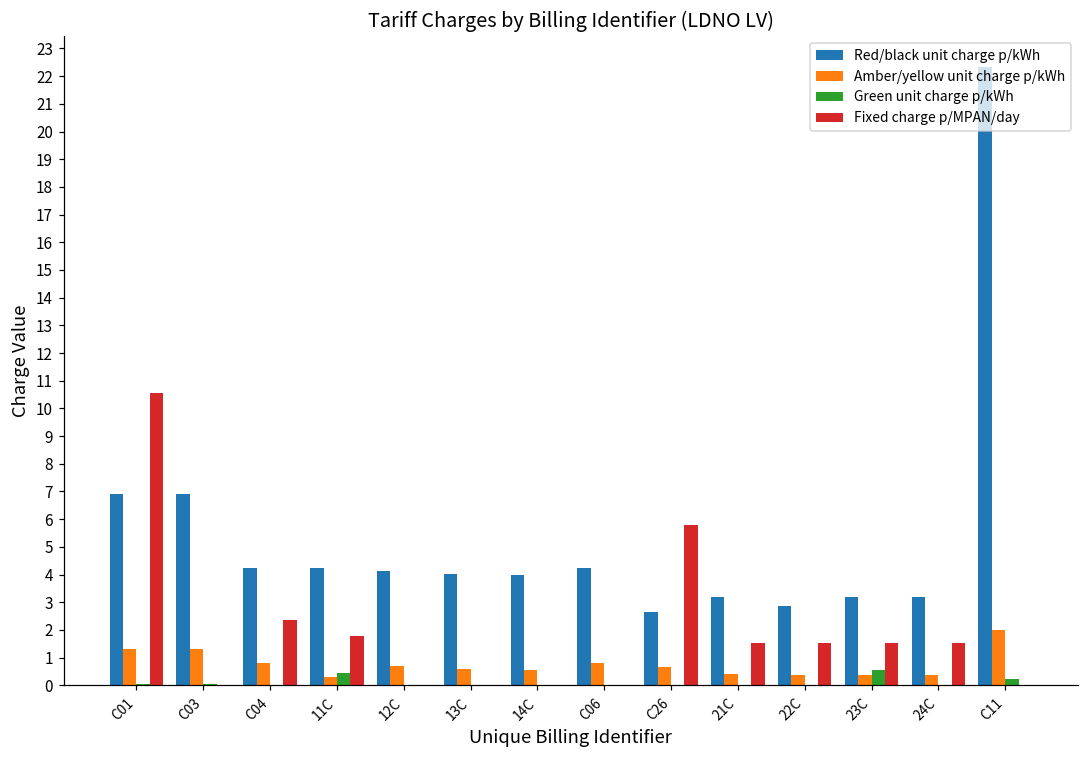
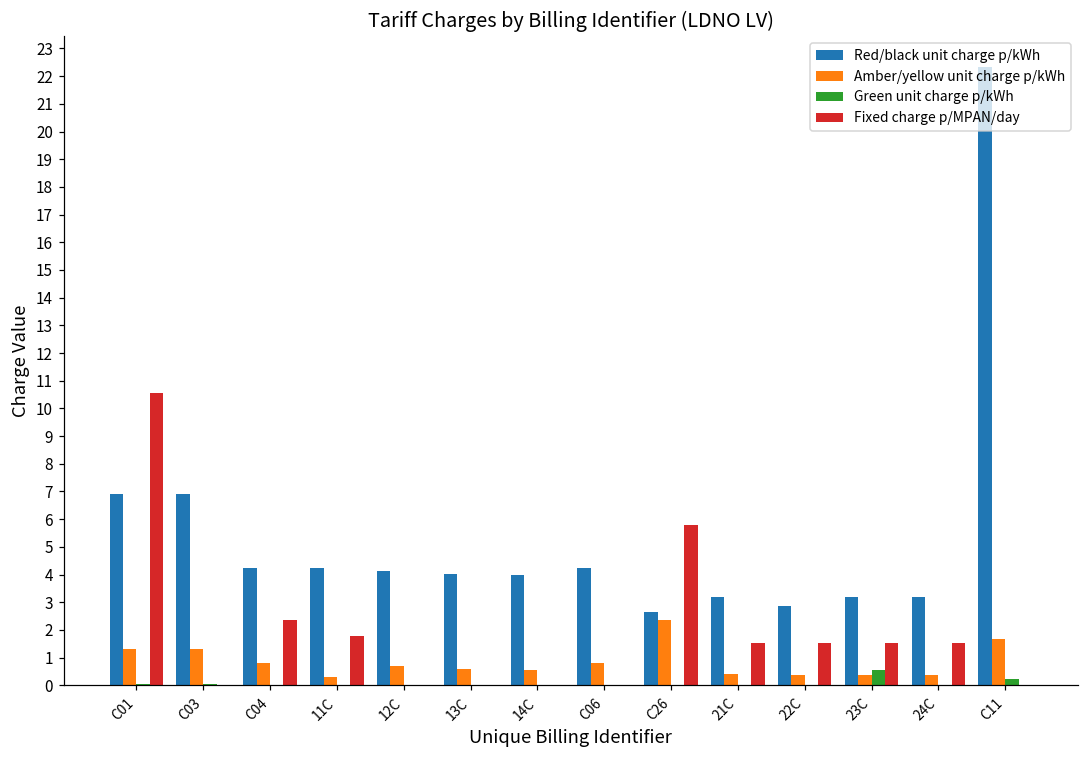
Green unit charge p/kWh, 11C: 0.4 -> 0.0
Amber/yellow unit charge p/kWh, C26: 0.7 -> 2.4
Amber/yellow unit charge p/kWh, C11: 2.0 -> 1.7
